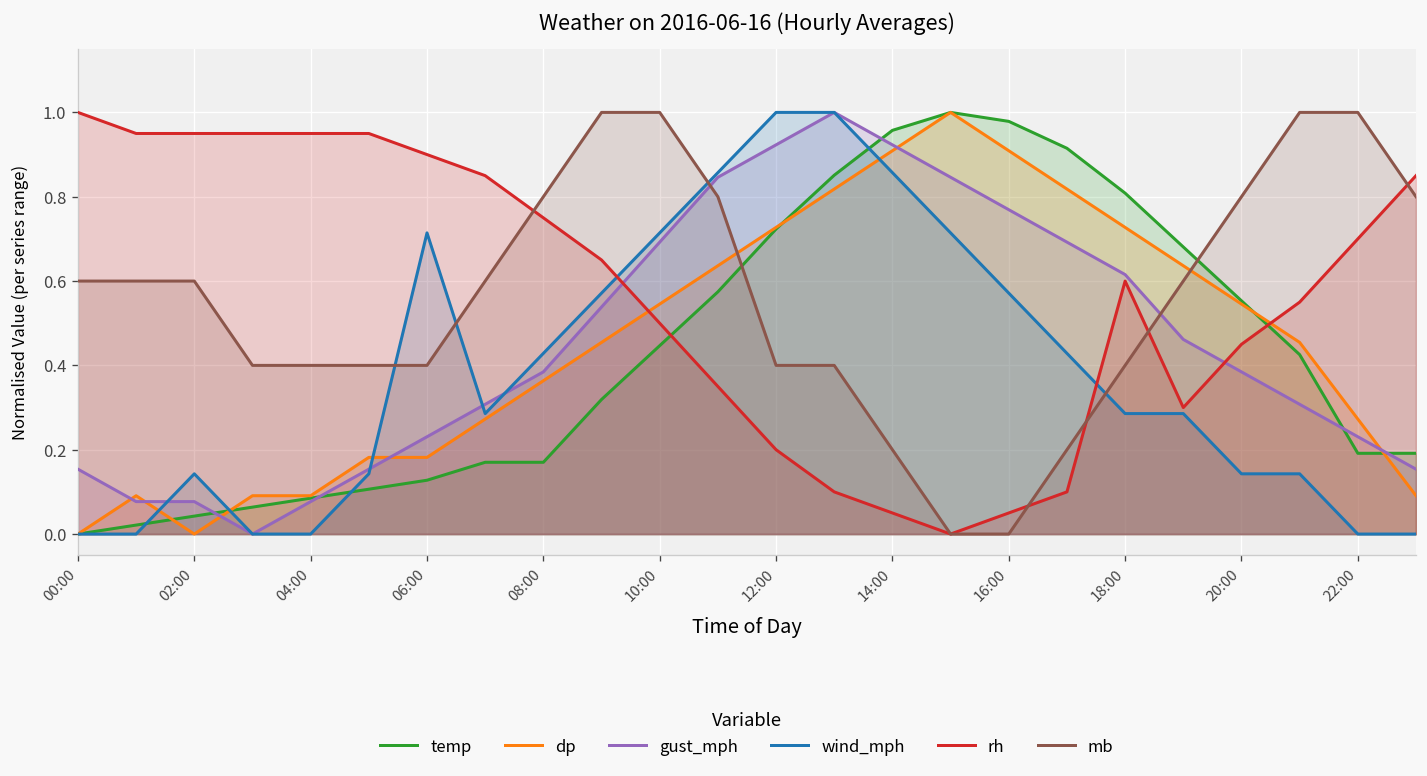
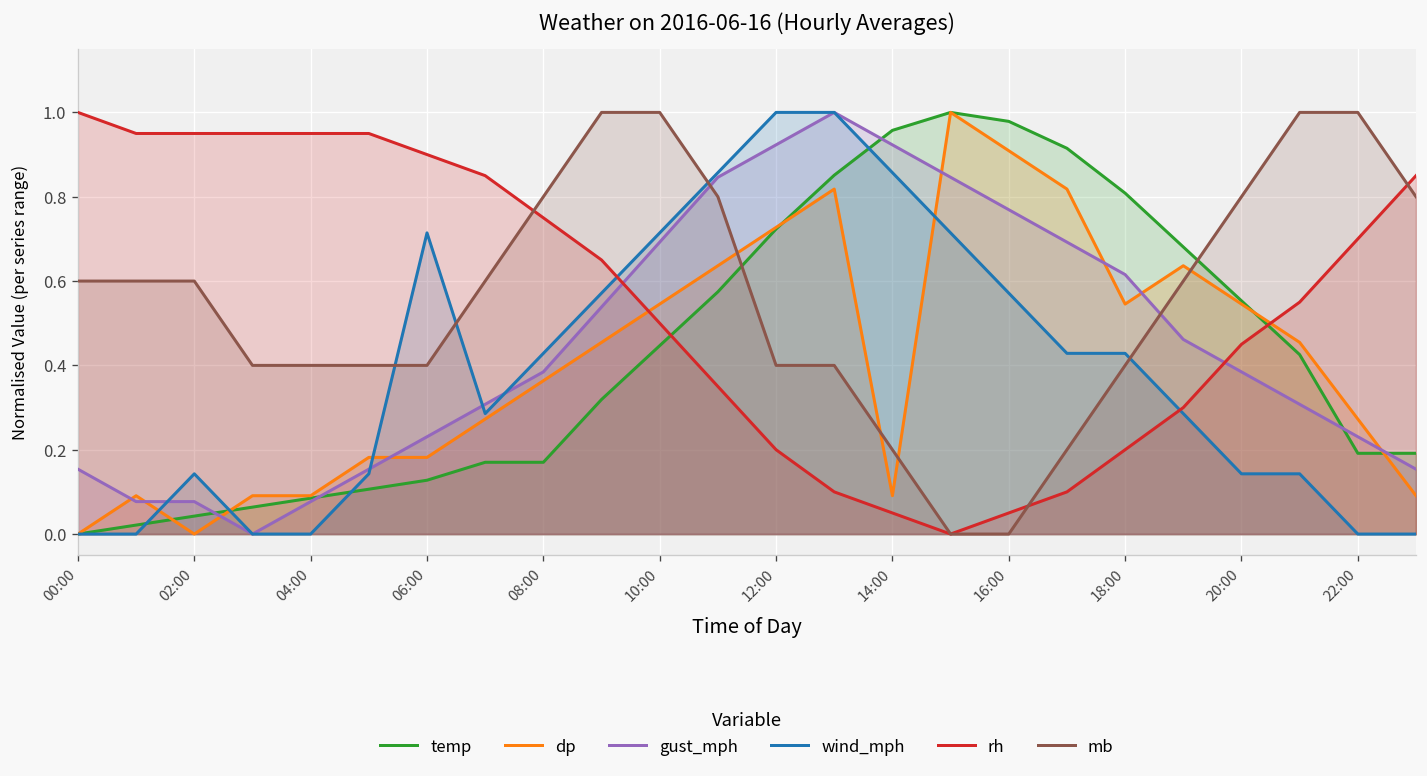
dp, 14:00: 0.91 -> 0.09
dp, 18:00: 0.73 -> 0.55
wind_mph, 18:00: 0.29 -> 0.43
rh, 18:00: 0.60 -> 0.20
